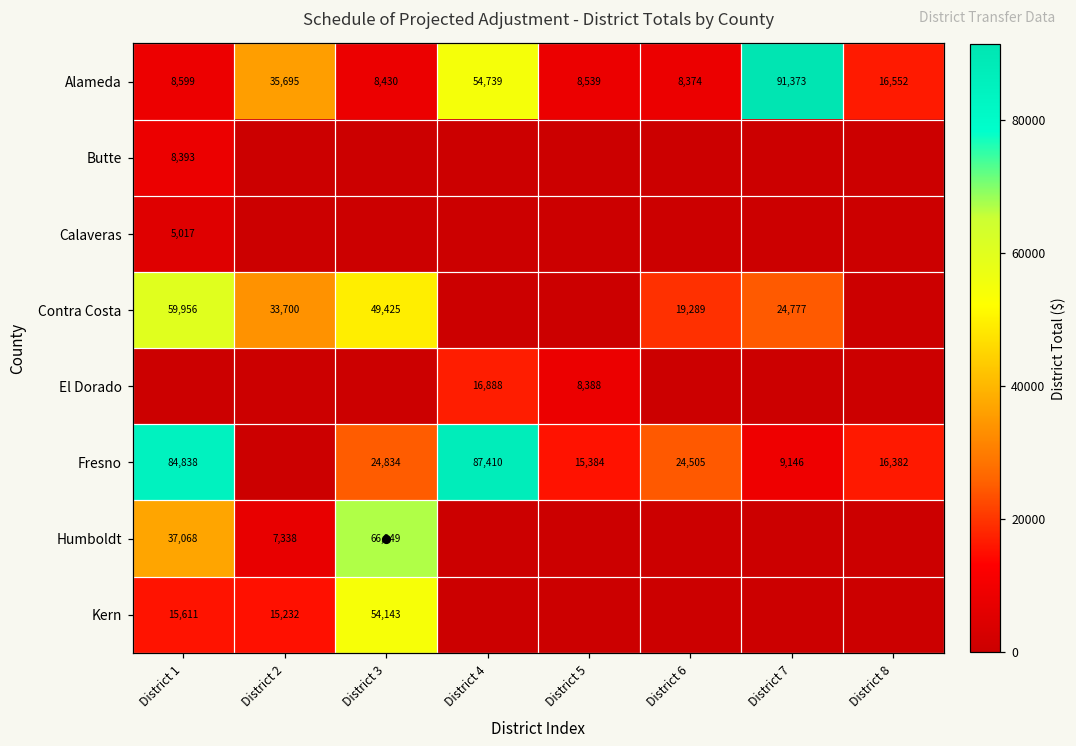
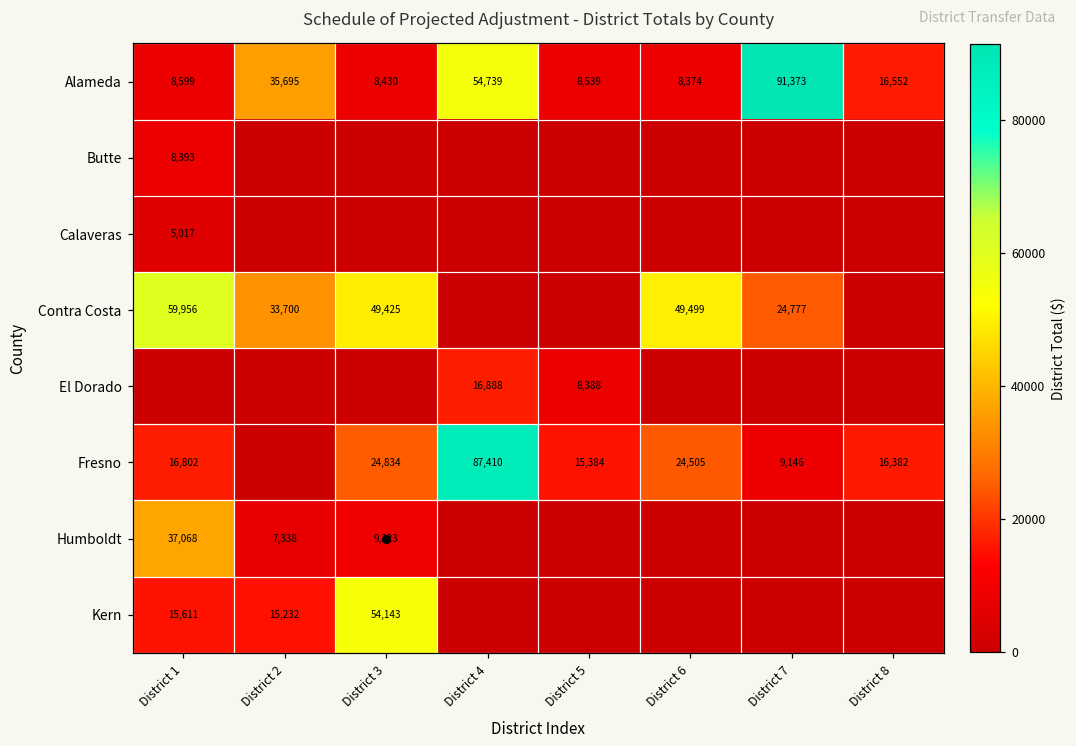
Contra Costa, District 6: 19,289 -> 49,499
Fresno, District 1: 84,838 -> 16,802
Humboldt, District 3: 66,949 -> 9,323
